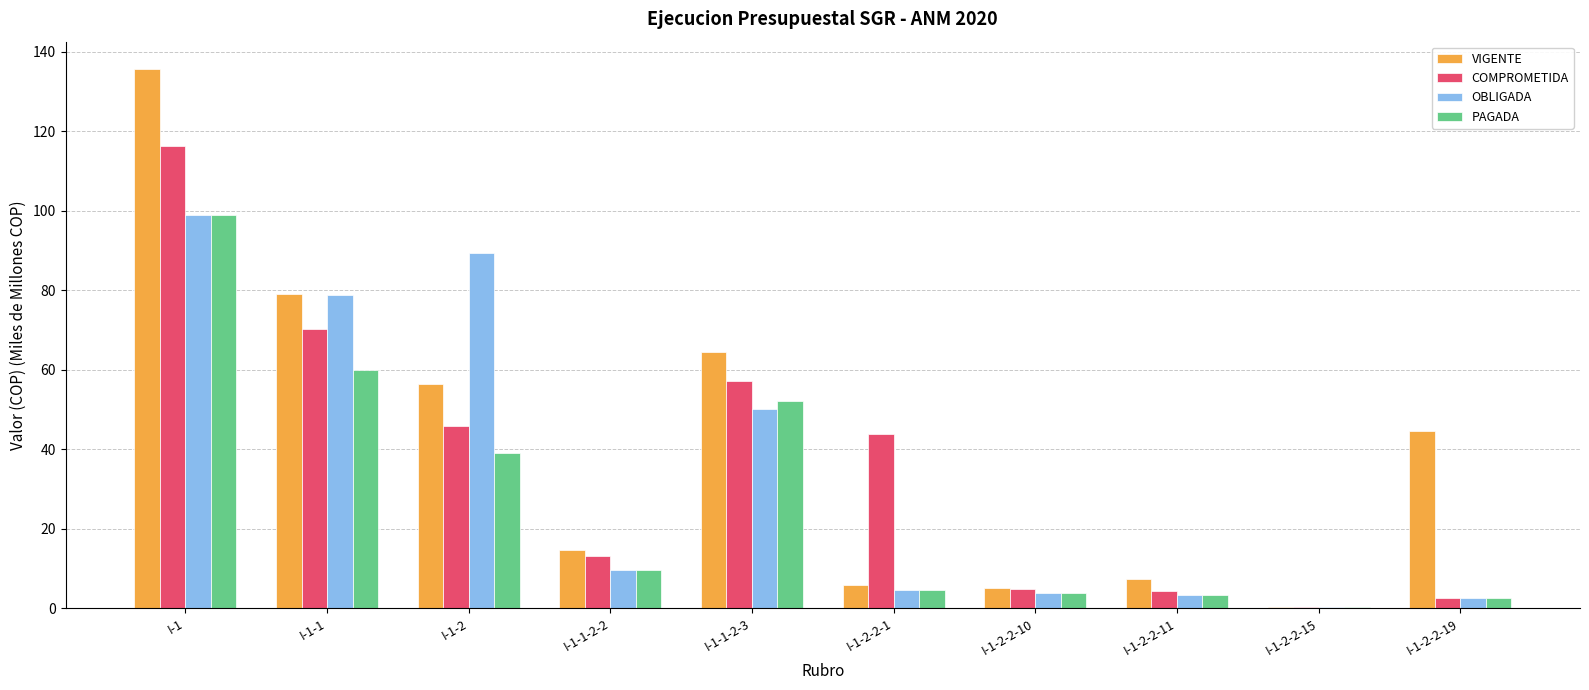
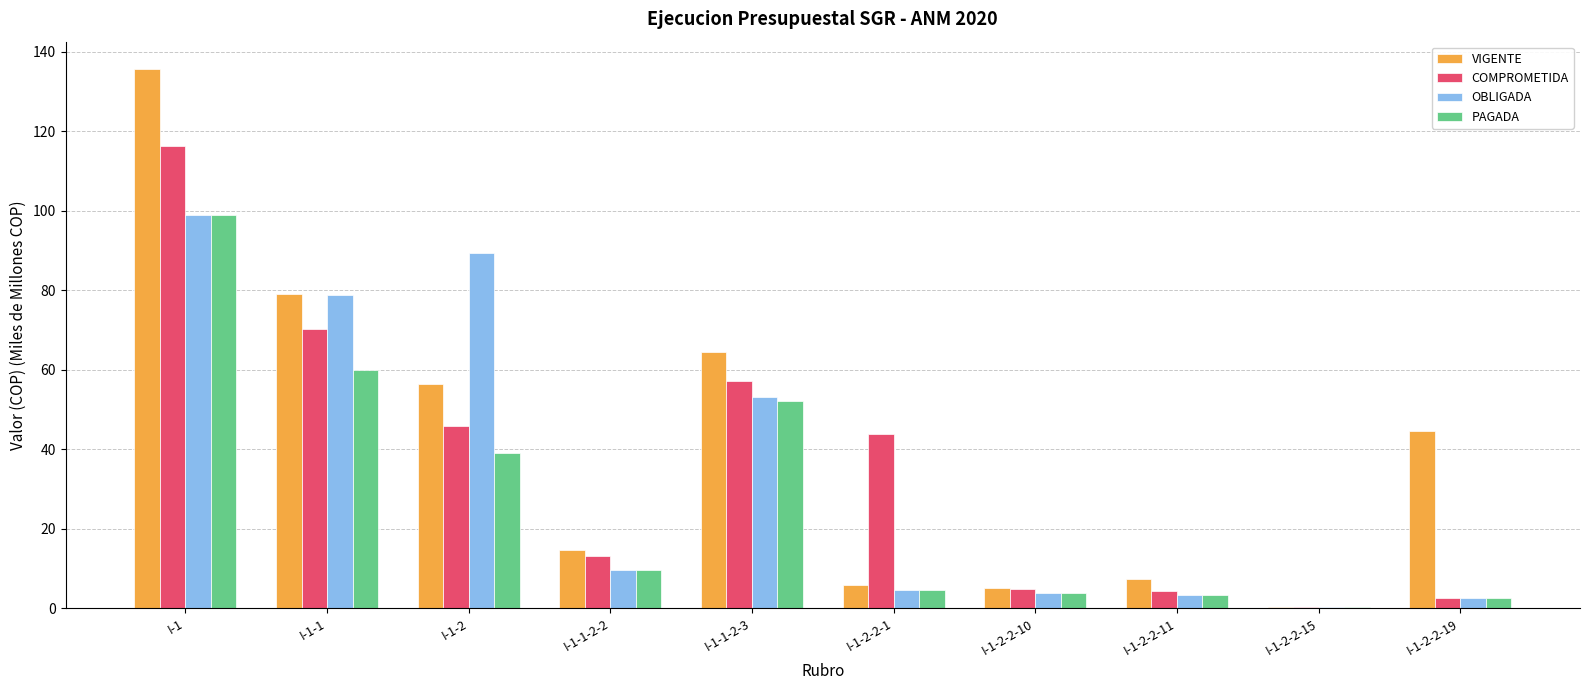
OBLIGADA, I-1-1-2-3: 50 -> 53
